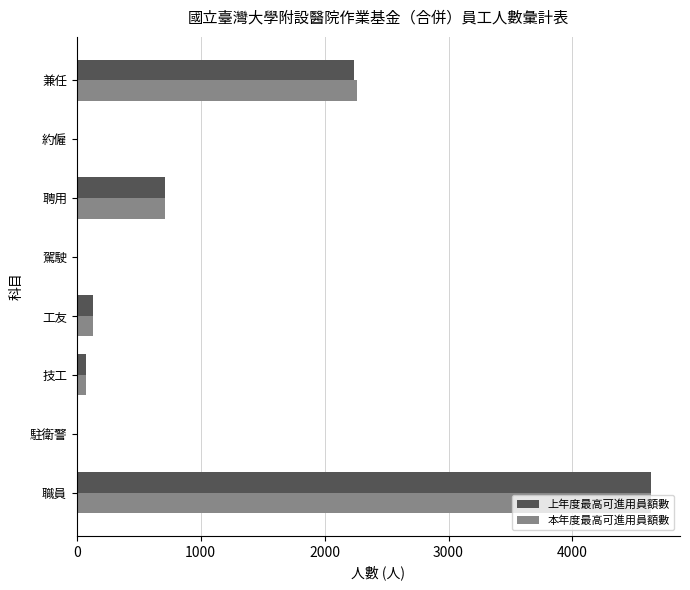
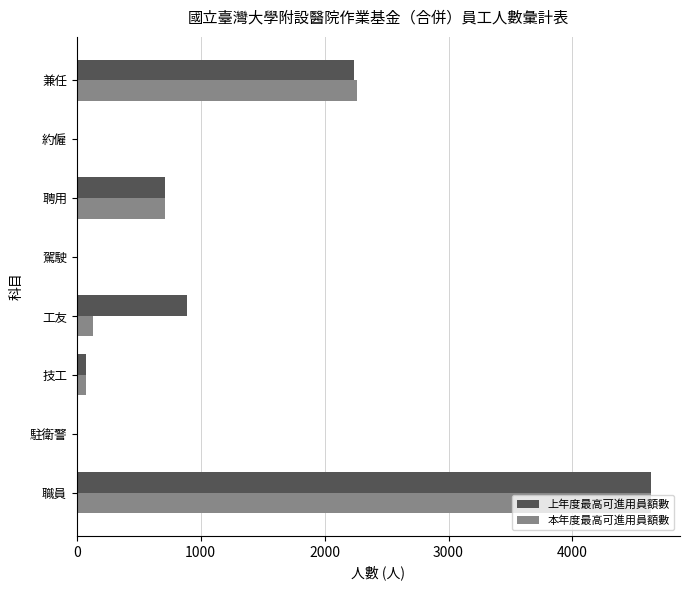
上年度最高可進用員額數, 工友: 130 -> 890
